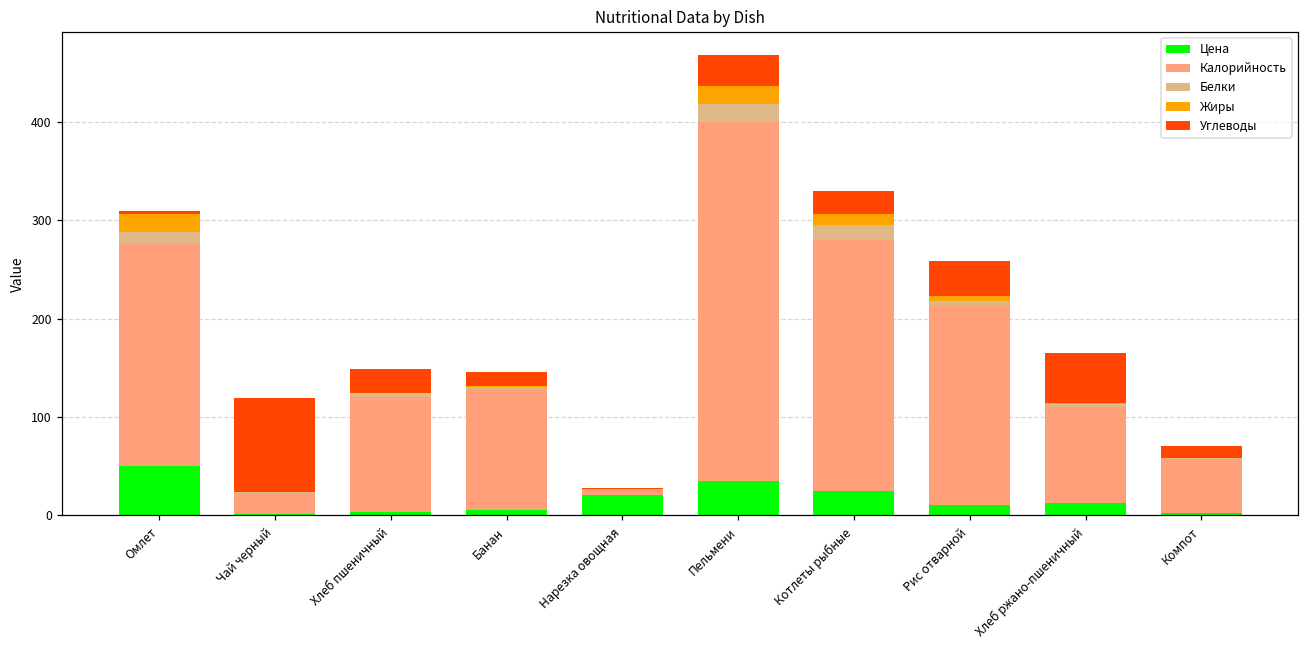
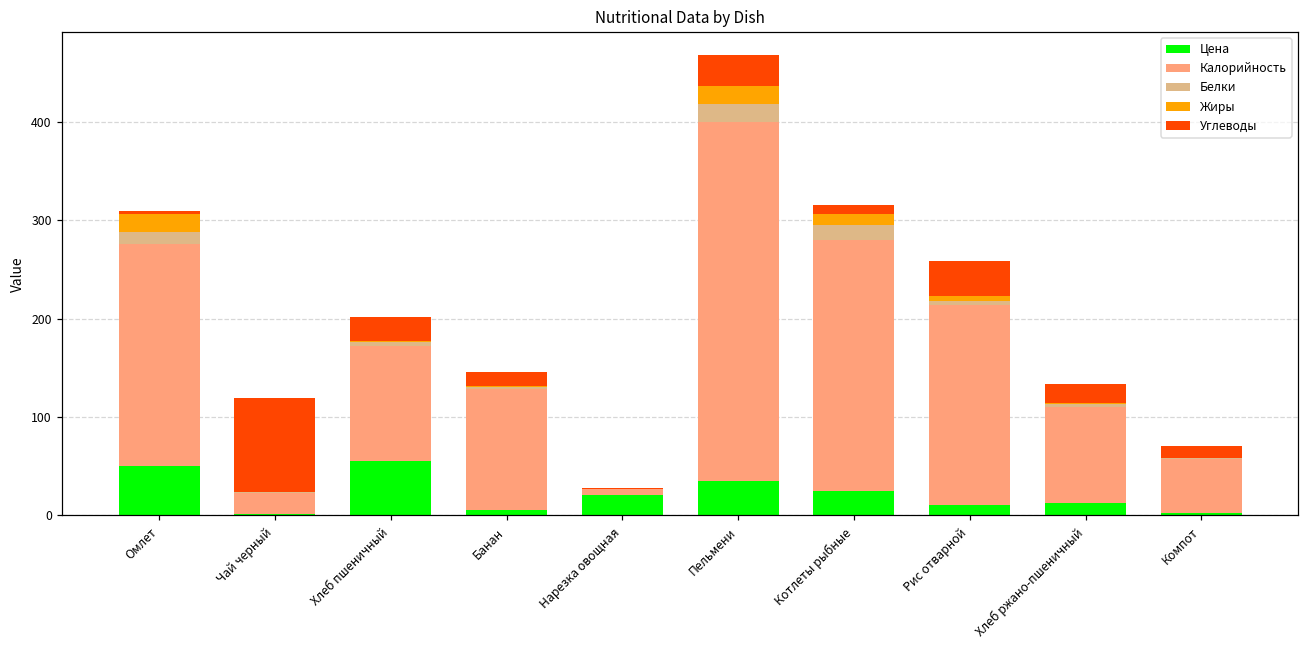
Цена, Хлеб пшеничный: 0 -> 60
Углеводы, Котлеты рыбные: 20 -> 10
Углеводы, Хлеб ржано-пшеничный: 50 -> 20
